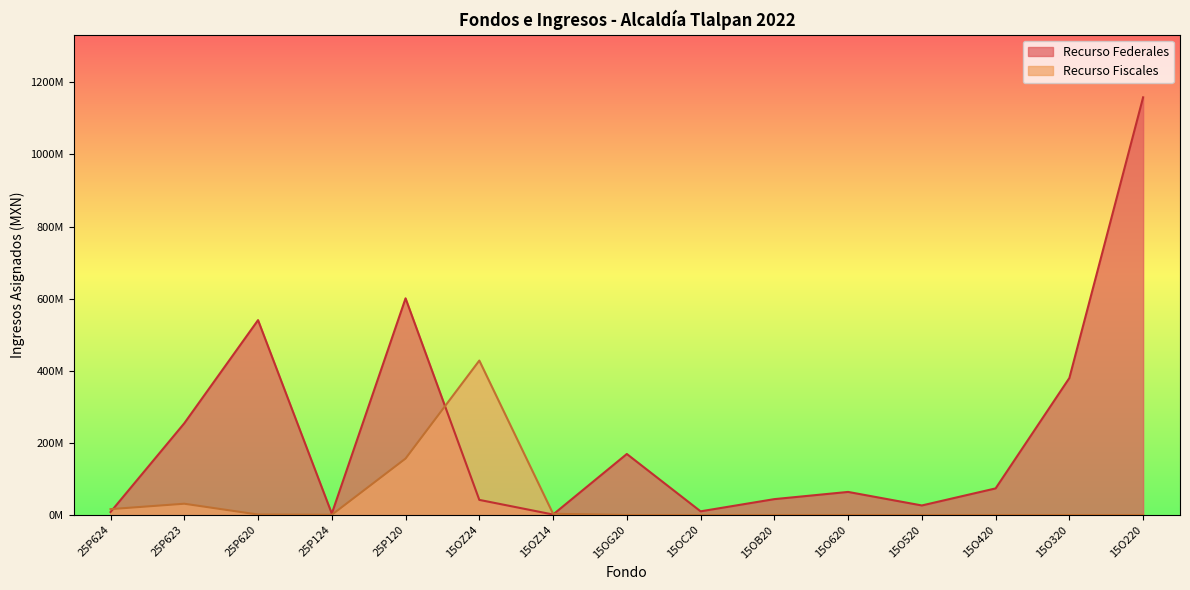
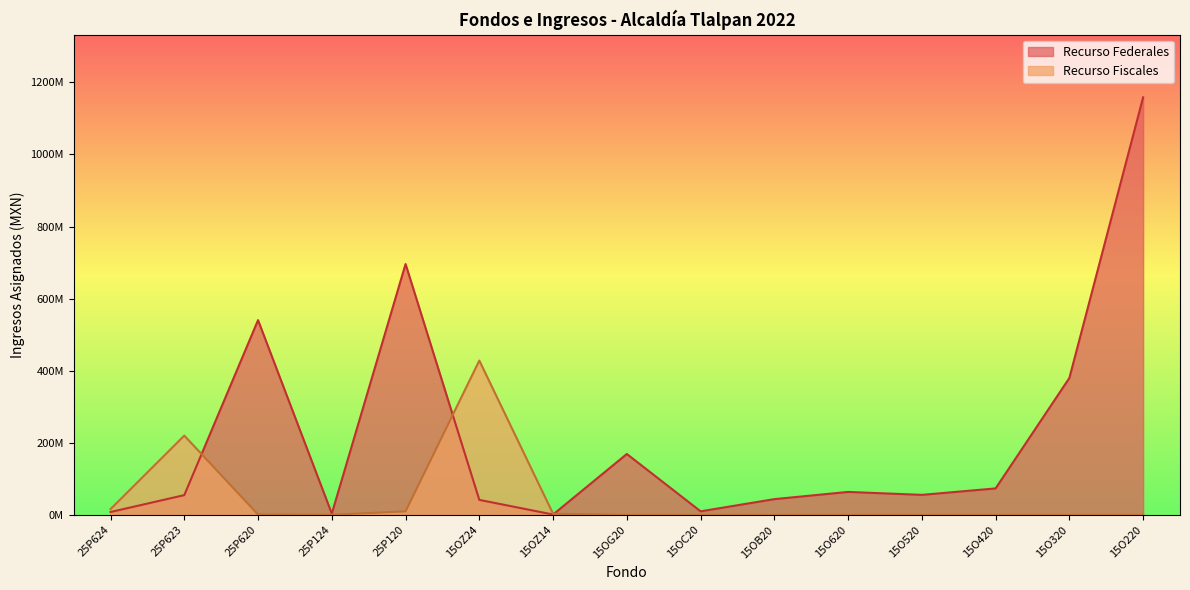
Recurso Federales, 25P623: 250000000 -> 60000000
Recurso Fiscales, 25P623: 30000000 -> 220000000
Recurso Federales, 25P120: 600000000 -> 700000000
Recurso Fiscales, 25P120: 160000000 -> 10000000
Recurso Federales, 15O520: 30000000 -> 60000000
